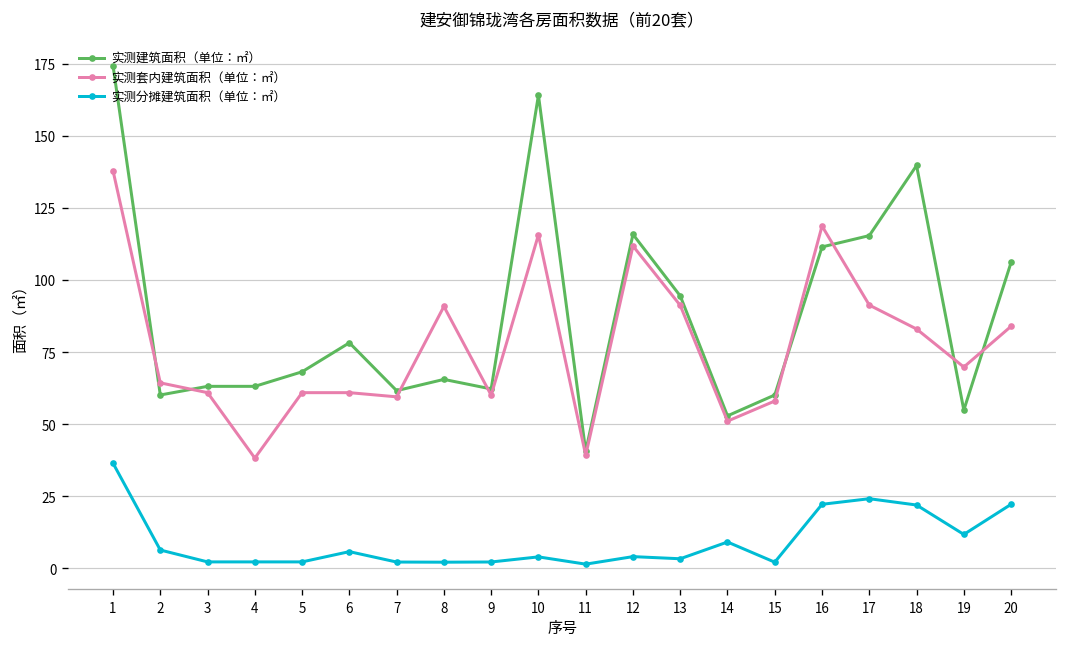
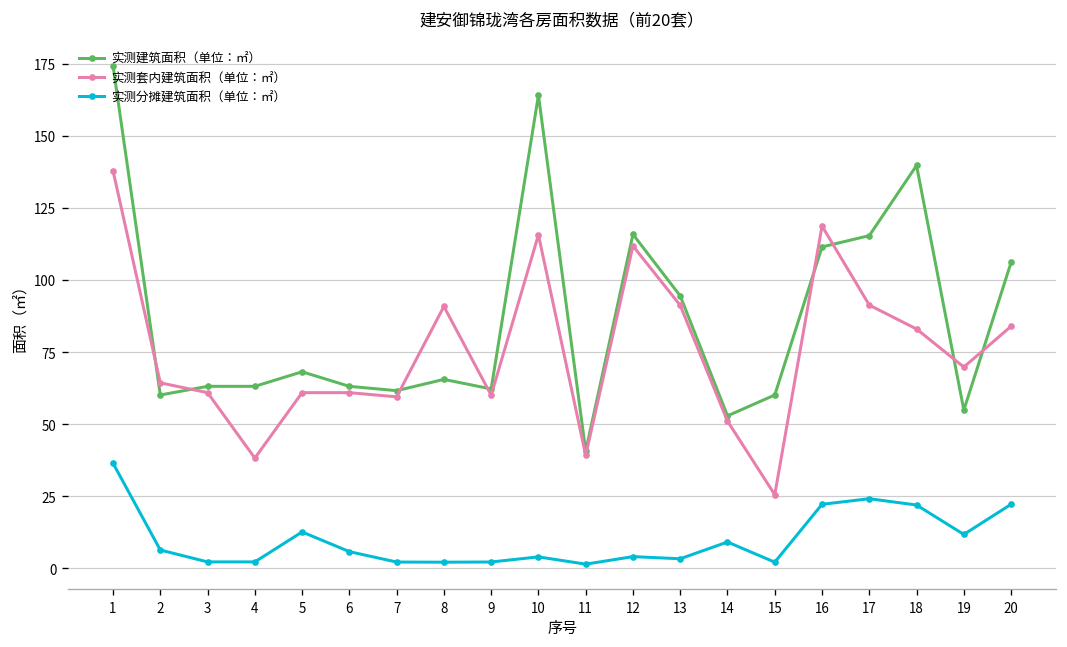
实测分摊建筑面积（单位：㎡）, 5: 2 -> 13
实测建筑面积（单位：㎡）, 6: 78 -> 63
实测套内建筑面积（单位：㎡）, 15: 58 -> 26
